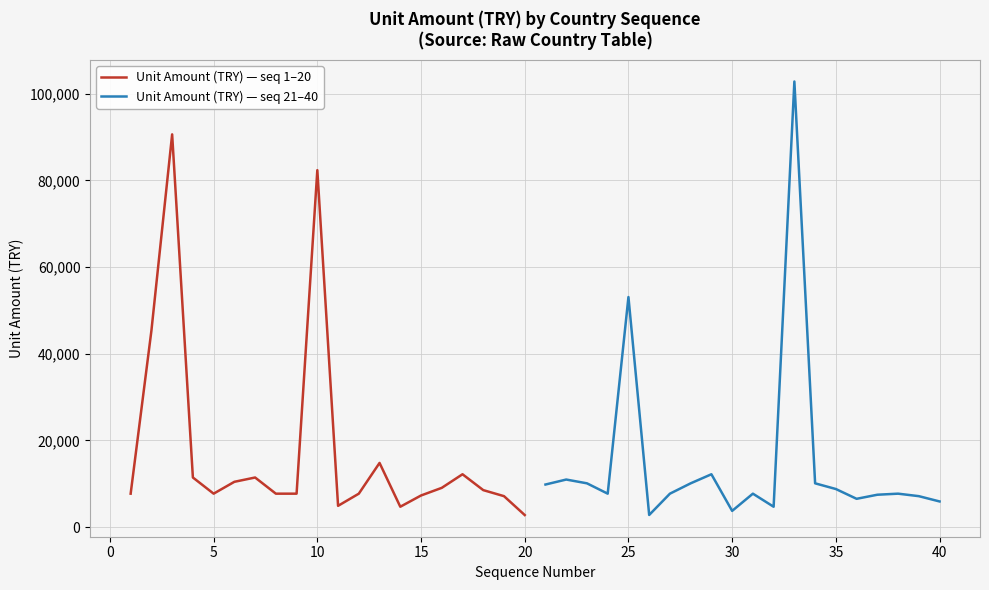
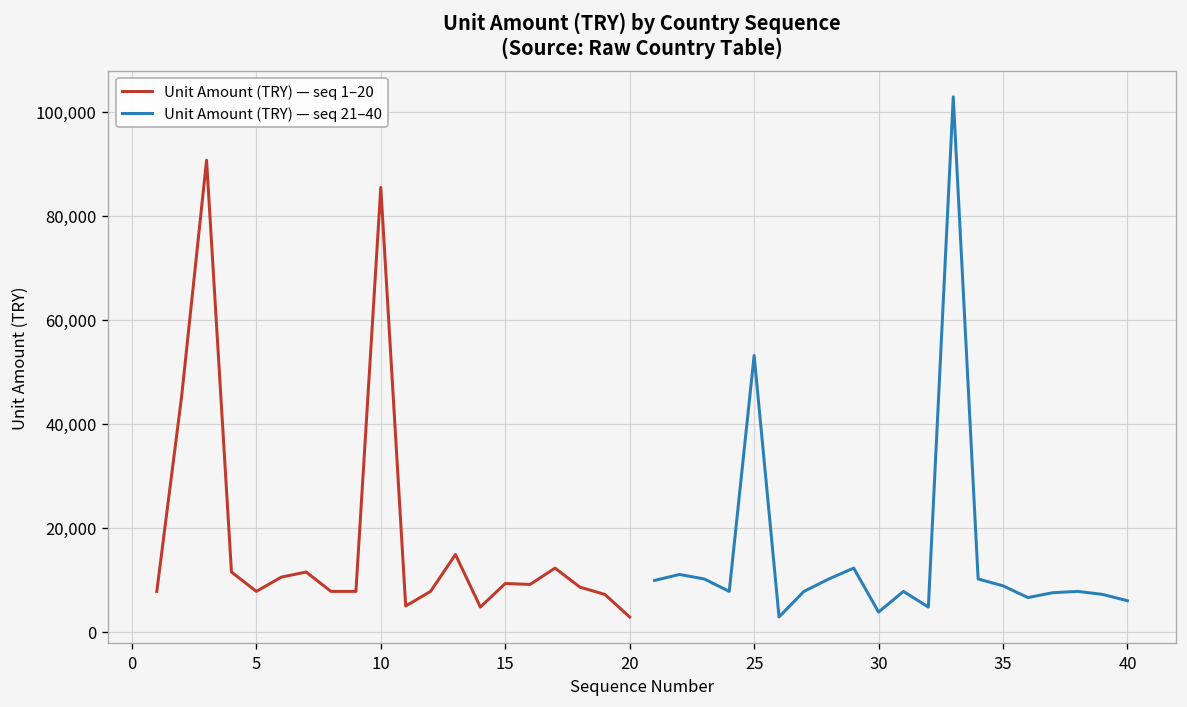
Unit Amount (TRY) — seq 1–20, 10: 82,000 -> 85,000
Unit Amount (TRY) — seq 1–20, 15: 7,000 -> 9,000
